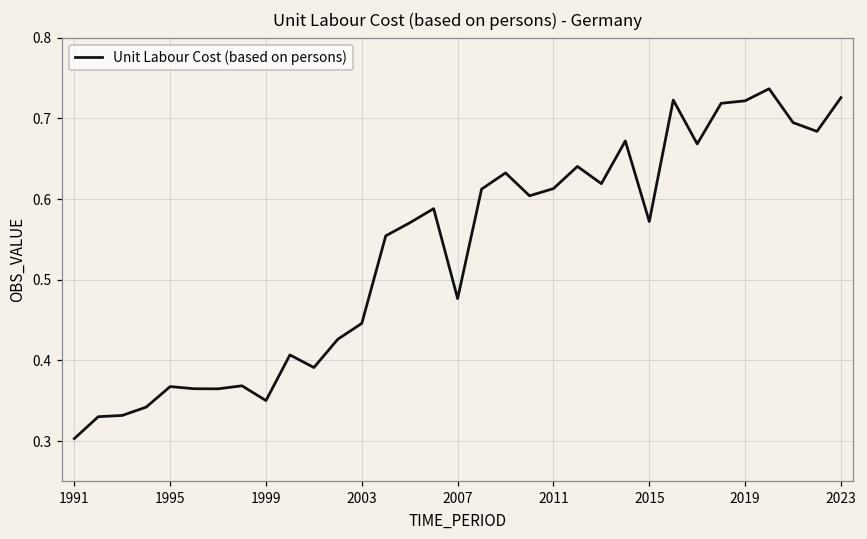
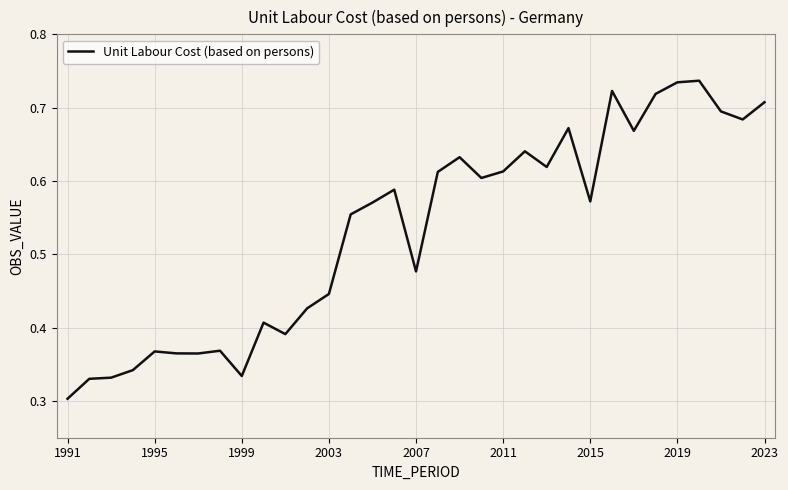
1999: 0.35 -> 0.33
2019: 0.72 -> 0.73
2023: 0.73 -> 0.71
